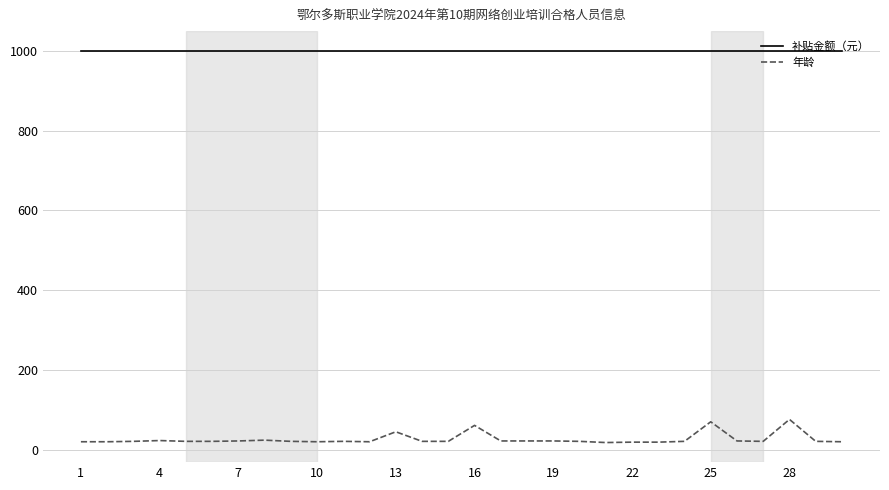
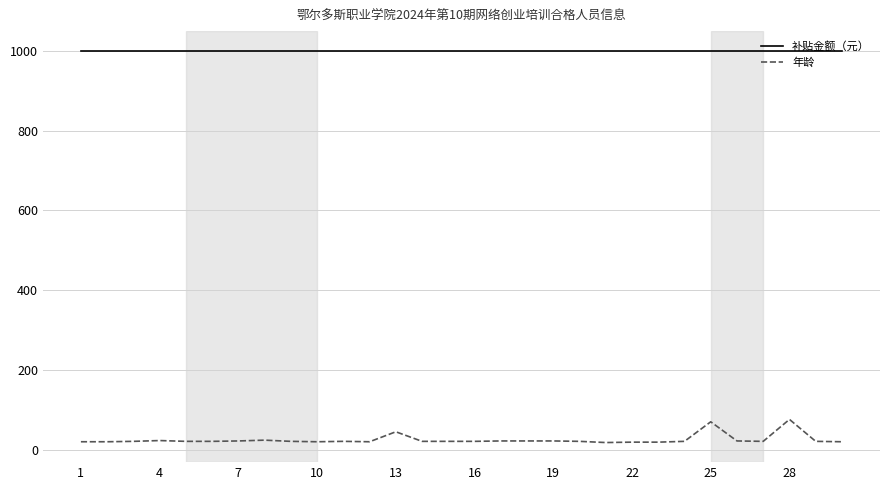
年龄, 16: 60 -> 20
